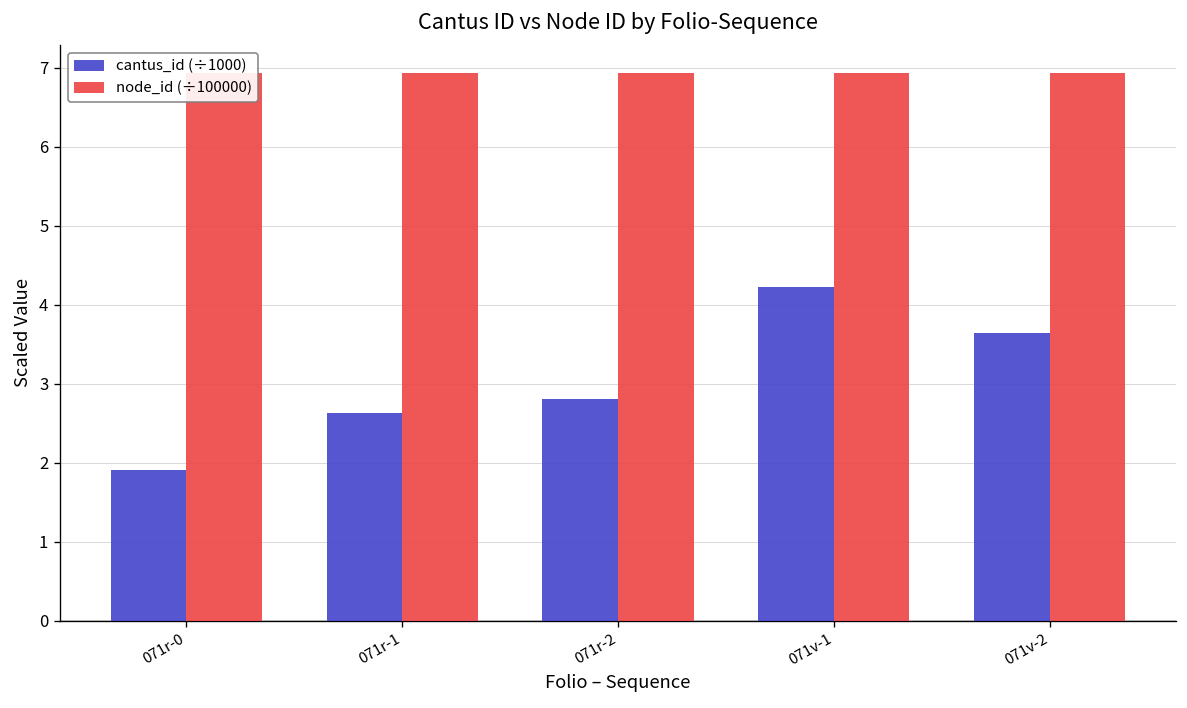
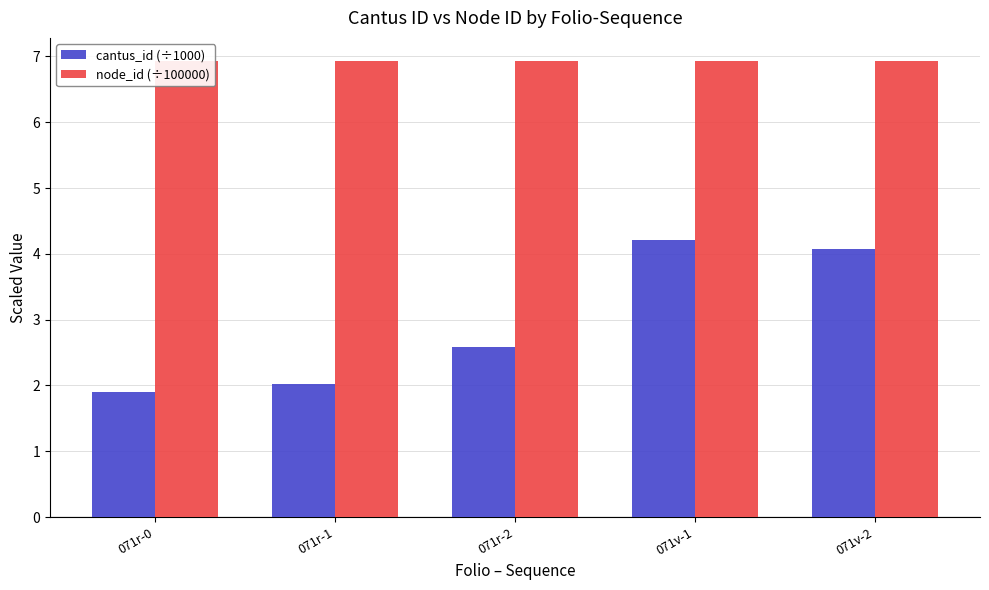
cantus_id (÷1000), 071r-1: 2.6 -> 2.0
cantus_id (÷1000), 071r-2: 2.8 -> 2.6
cantus_id (÷1000), 071v-2: 3.6 -> 4.1
